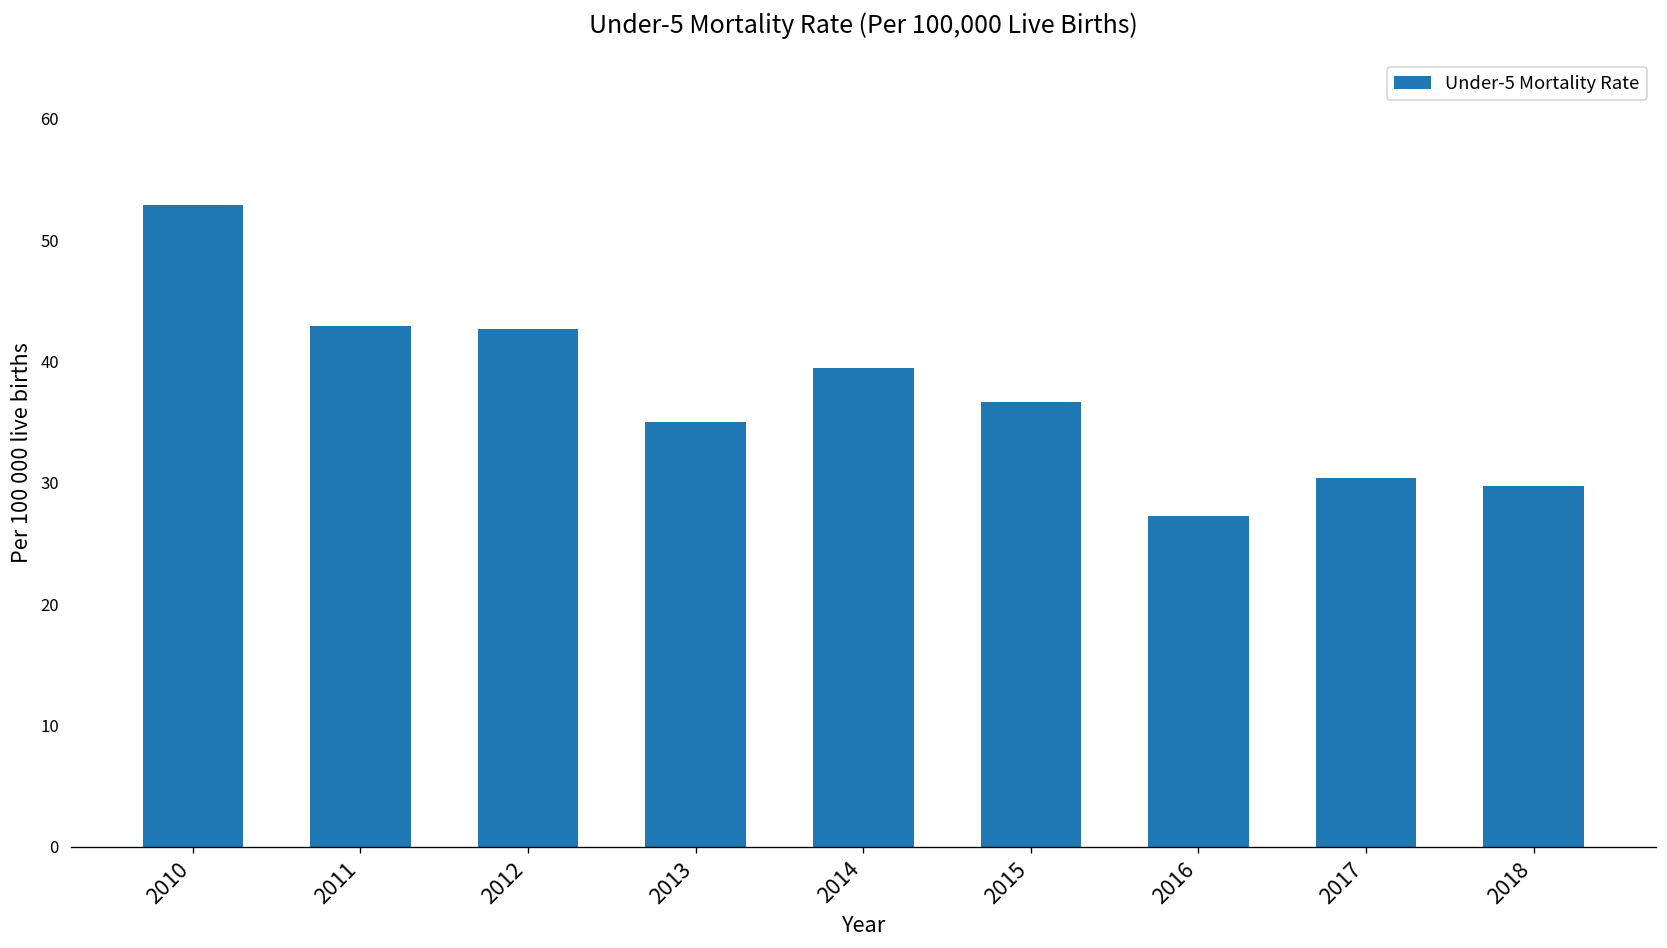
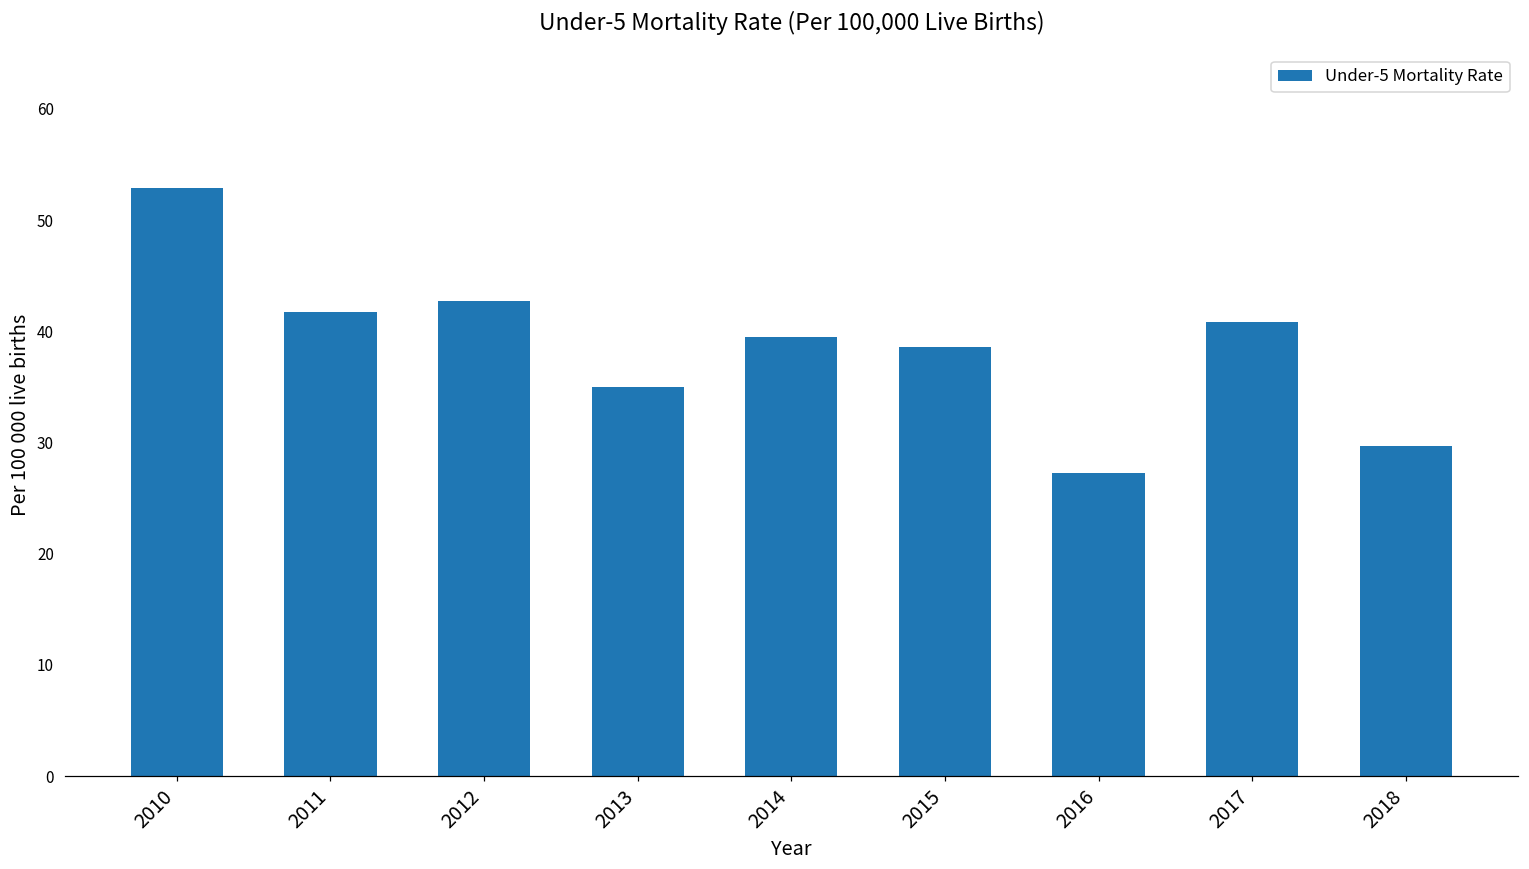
2011: 42.9 -> 41.7
2015: 36.7 -> 38.6
2017: 30.4 -> 40.8
